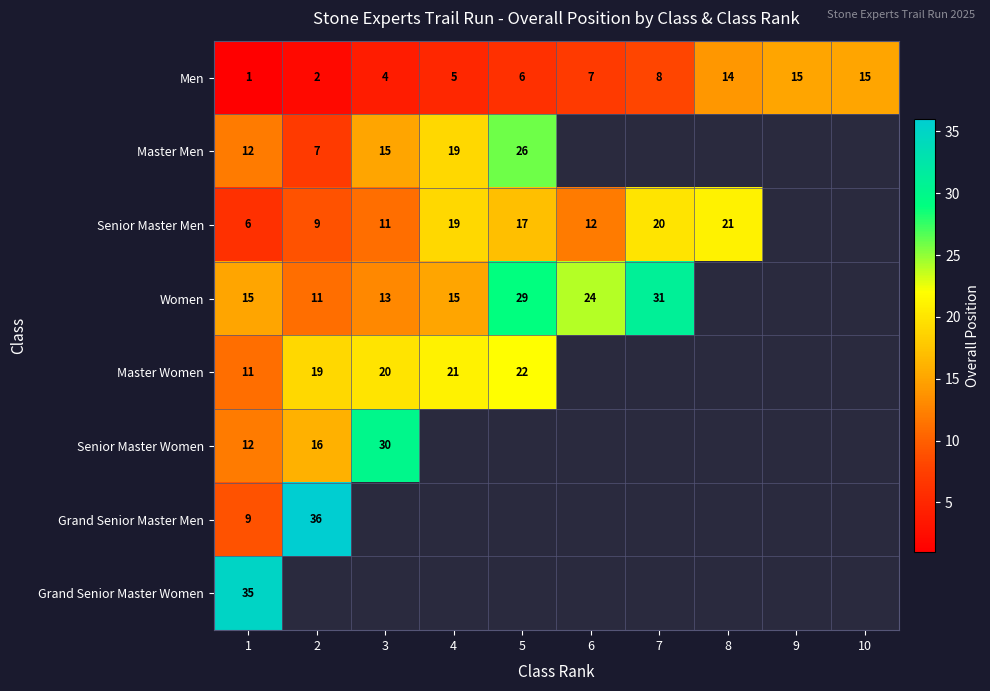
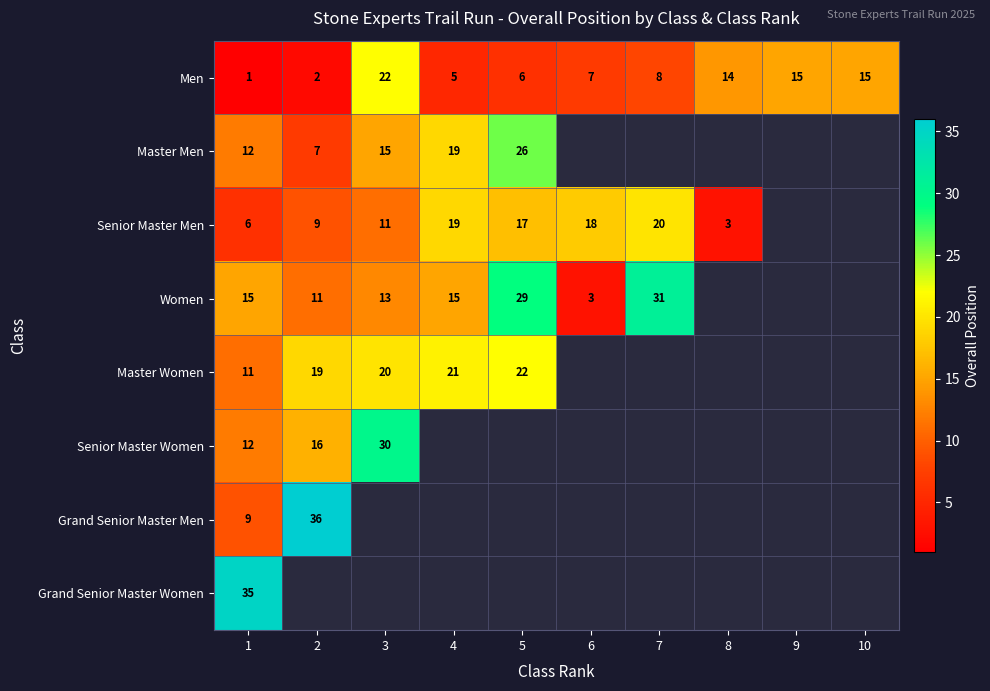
Men, 3: 4 -> 22
Senior Master Men, 6: 12 -> 18
Senior Master Men, 8: 21 -> 3
Women, 6: 24 -> 3
